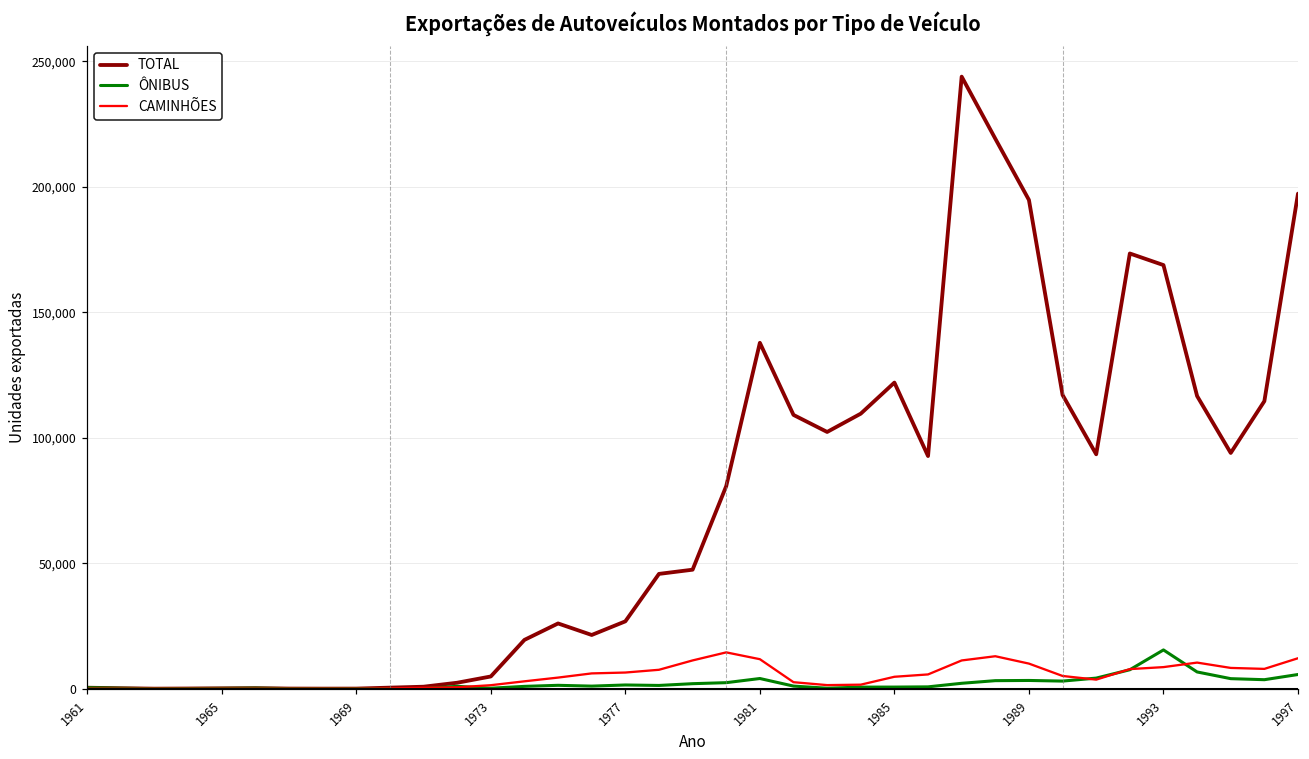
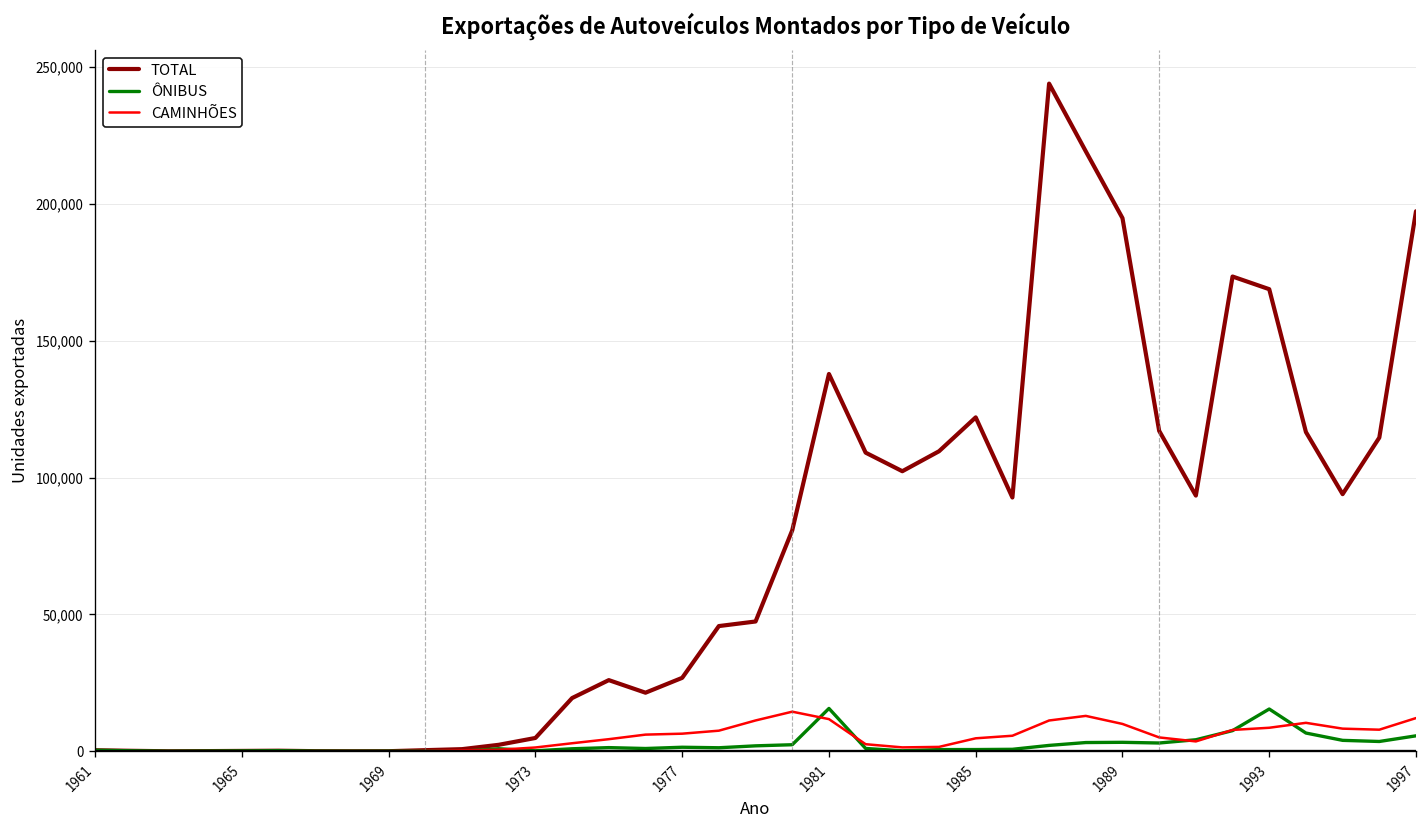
ÔNIBUS, 1981: 4,000 -> 16,000
